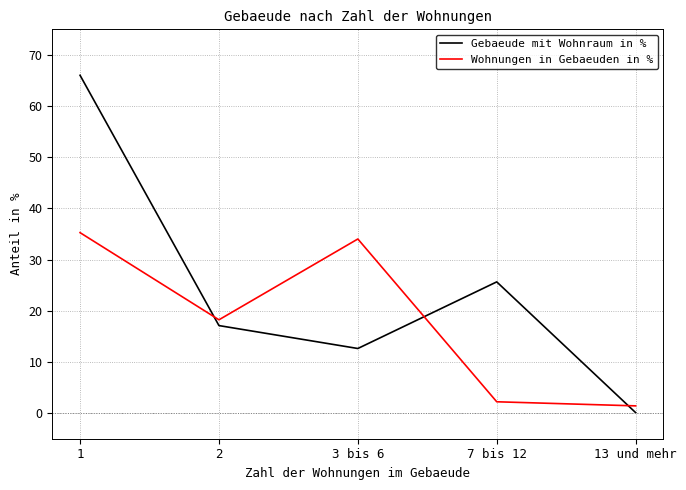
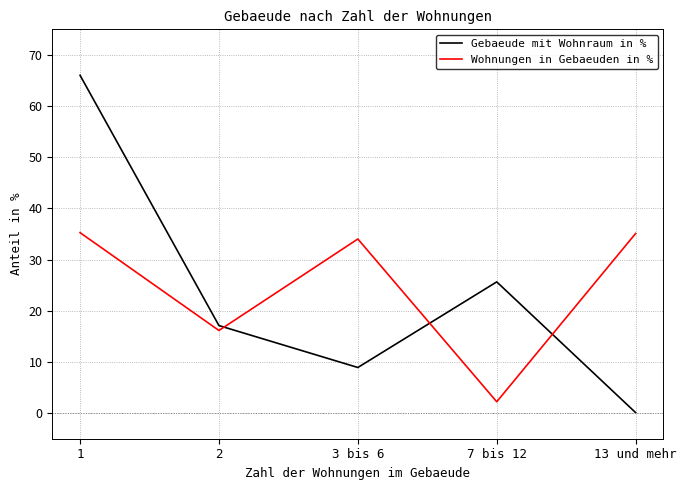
Wohnungen in Gebaeuden in %, 2: 18 -> 16
Gebaeude mit Wohnraum in %, 3 bis 6: 13 -> 9
Wohnungen in Gebaeuden in %, 13 und mehr: 1 -> 35
